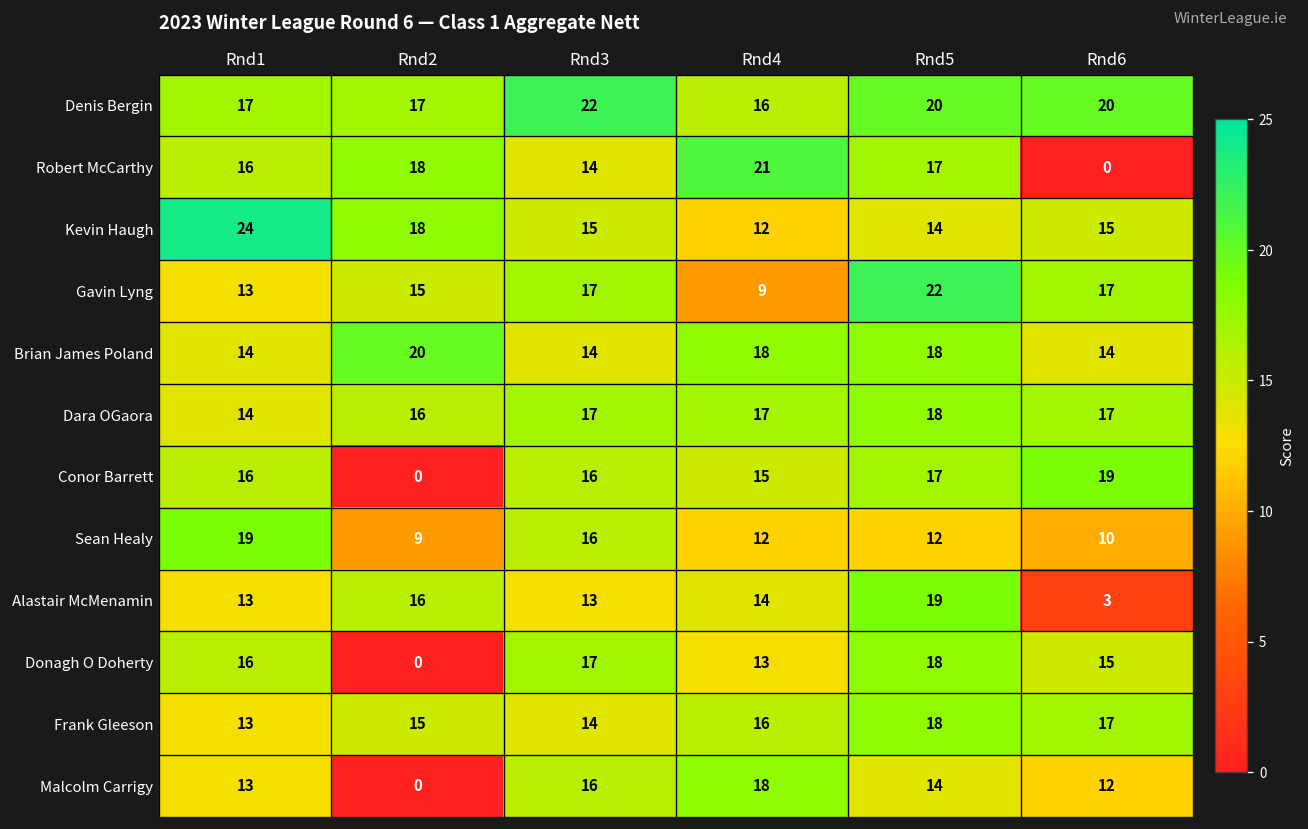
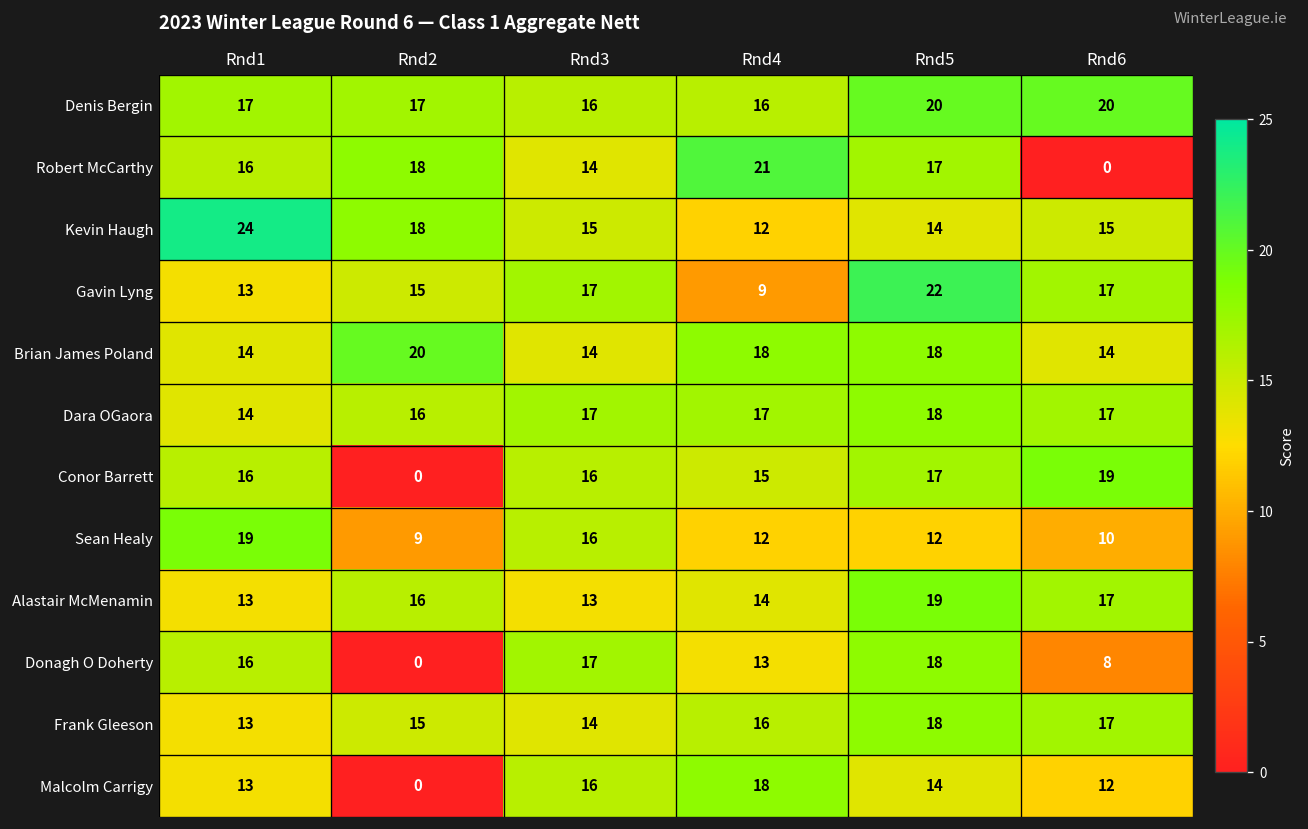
Denis Bergin, Rnd3: 22 -> 16
Alastair McMenamin, Rnd6: 3 -> 17
Donagh O Doherty, Rnd6: 15 -> 8
